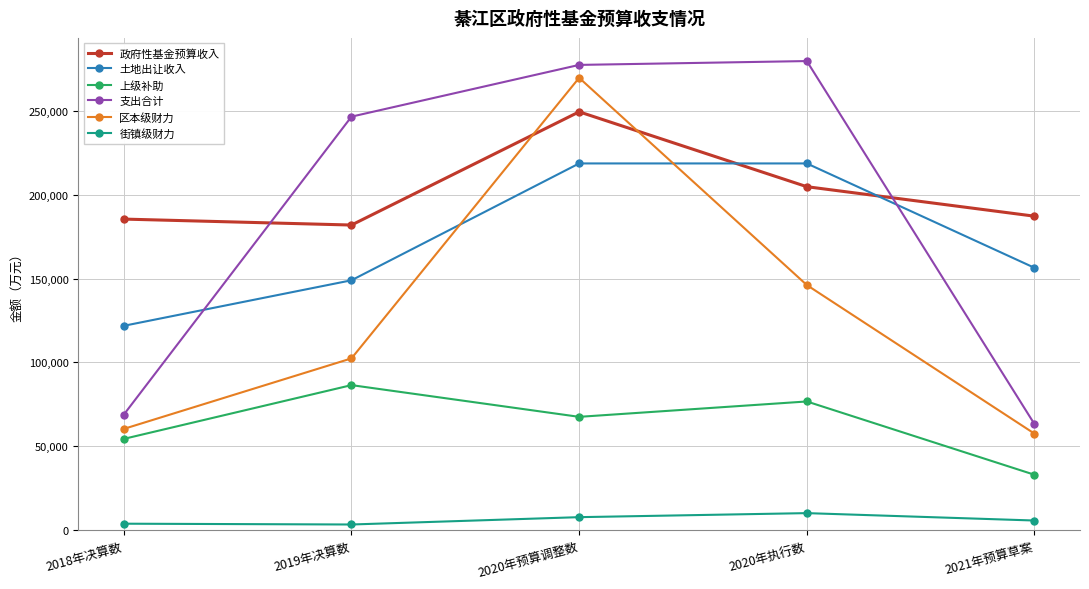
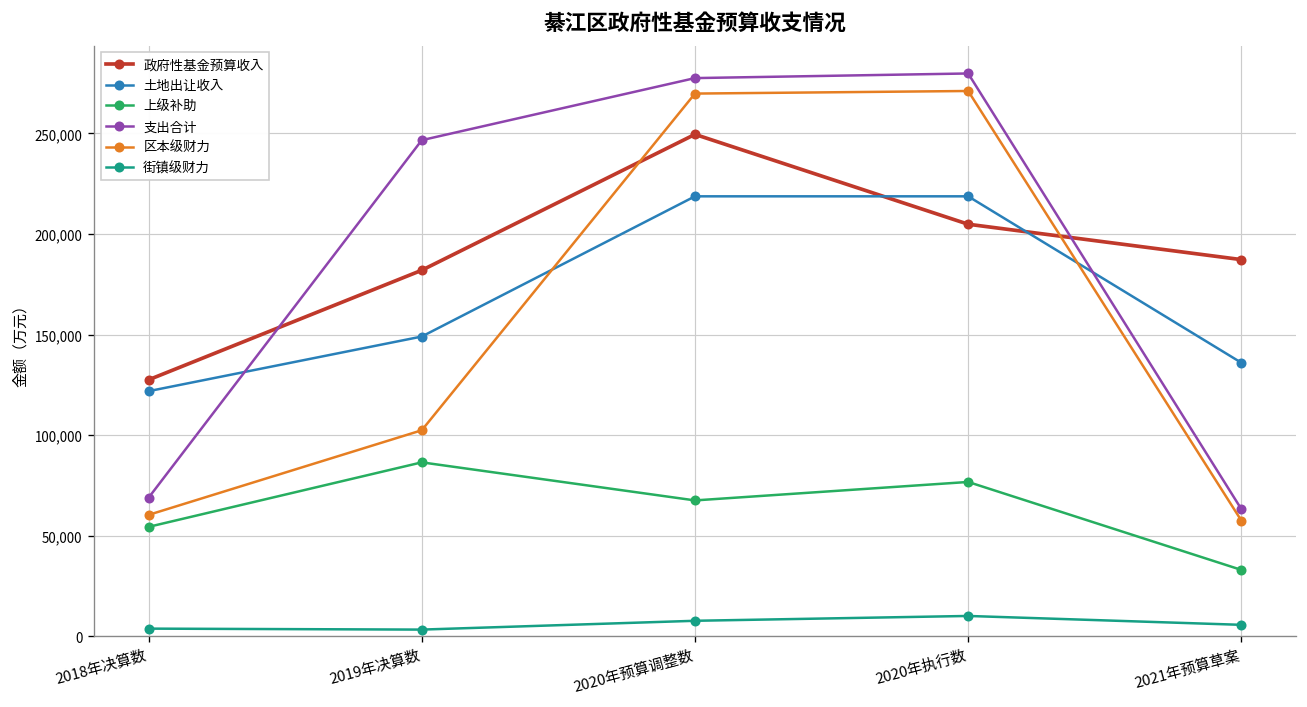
政府性基金预算收入, 2018年决算数: 186,000 -> 128,000
区本级财力, 2020年执行数: 146,000 -> 271,000
土地出让收入, 2021年预算草案: 156,000 -> 136,000
